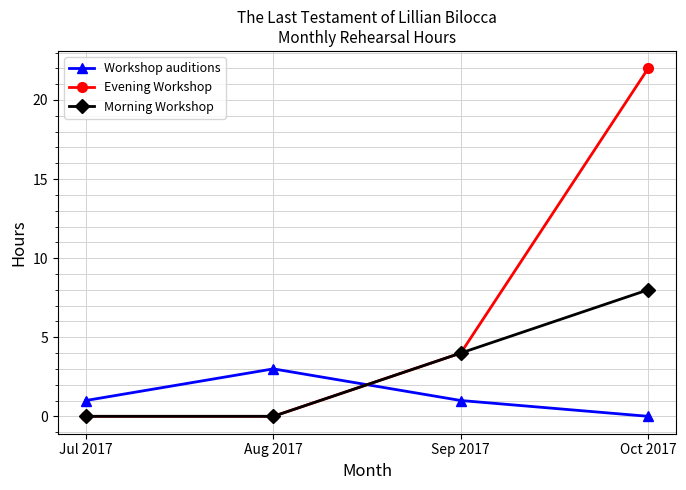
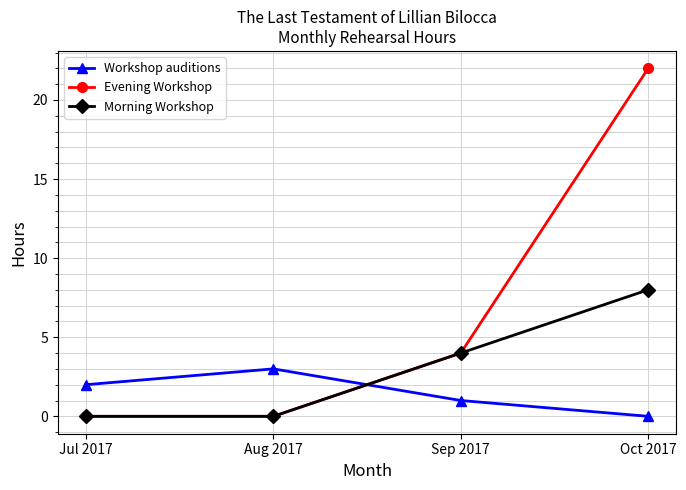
Workshop auditions, Jul 2017: 1 -> 2
